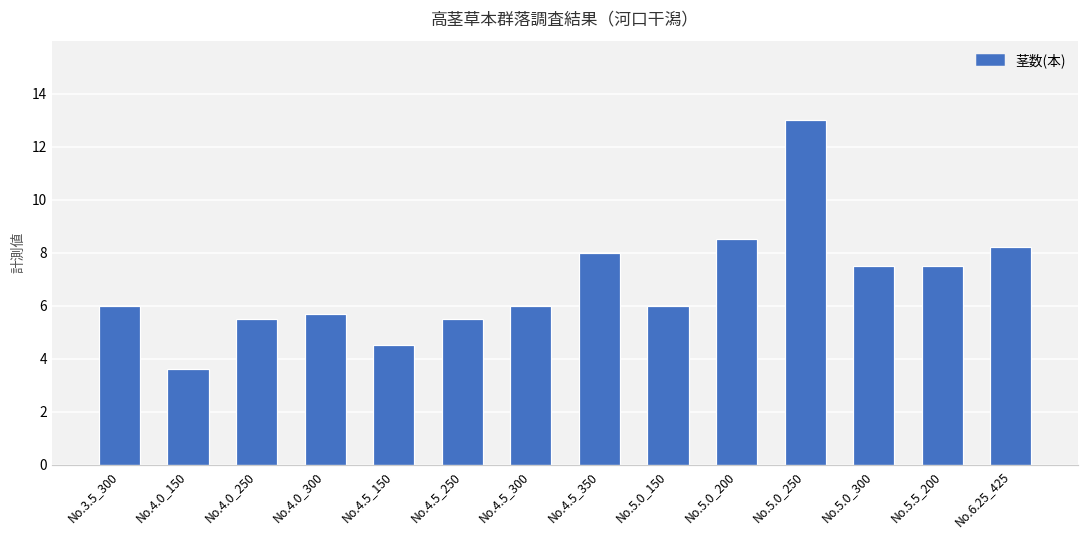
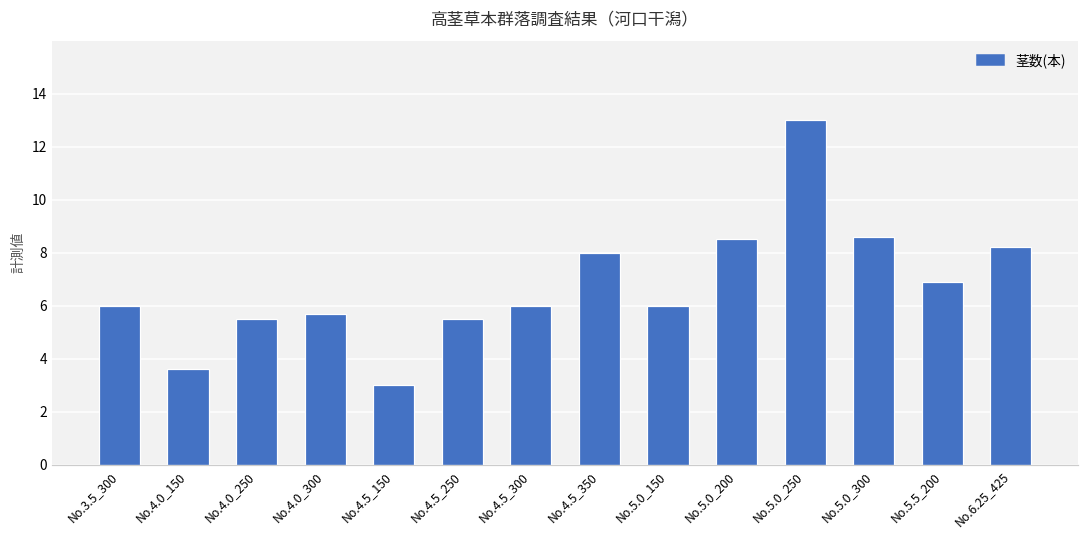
No.4.5_150: 4.5 -> 3.0
No.5.0_300: 7.5 -> 8.6
No.5.5_200: 7.5 -> 6.9
